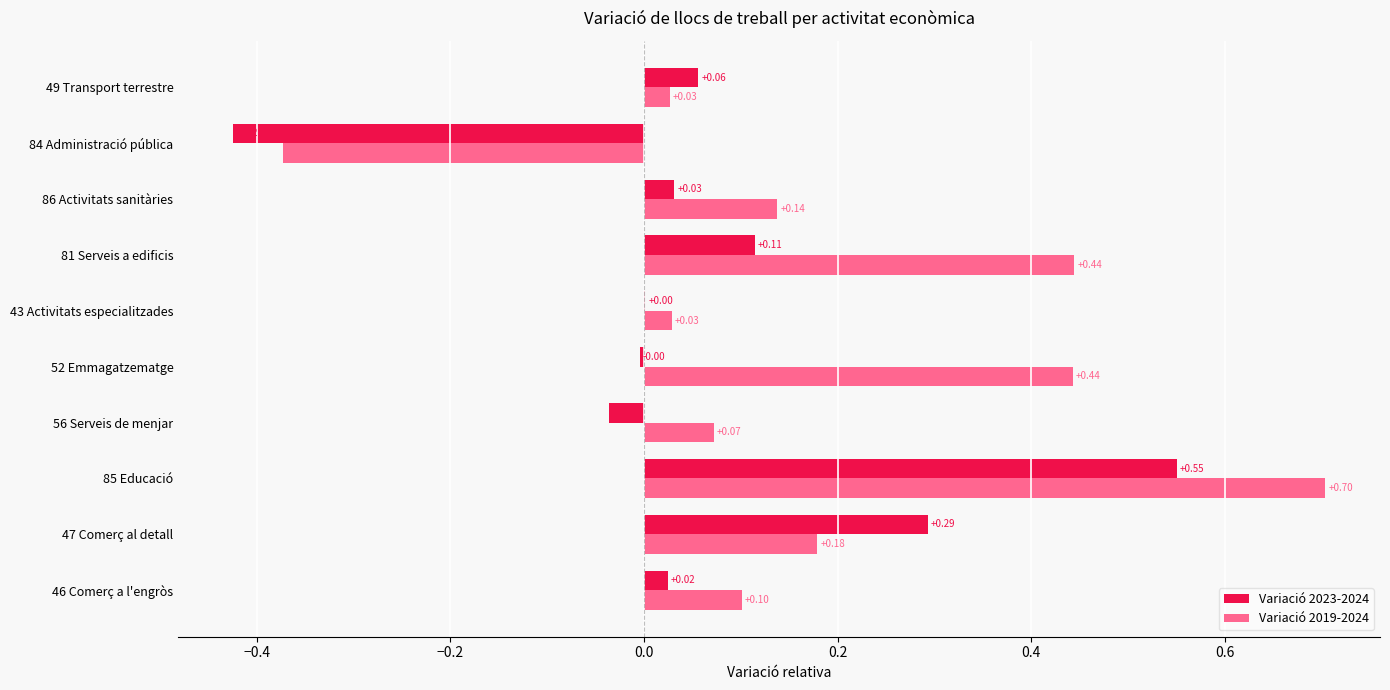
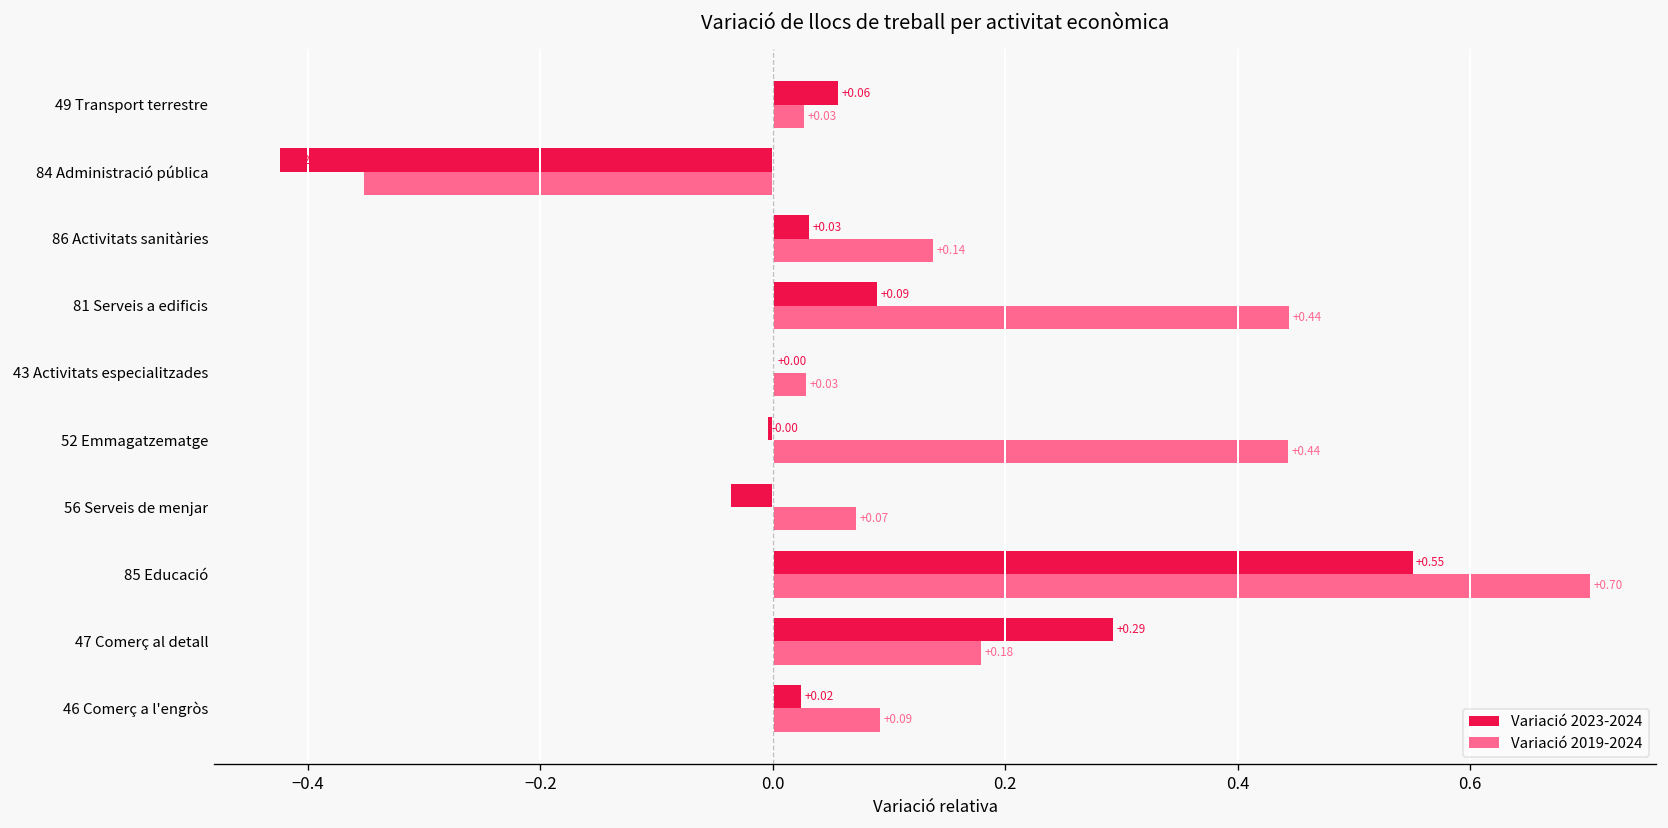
Variació 2019-2024, 84 Administració pública: -0.37 -> -0.35
Variació 2023-2024, 81 Serveis a edificis: +0.11 -> +0.09
Variació 2019-2024, 46 Comerç a l'engròs: +0.10 -> +0.09
